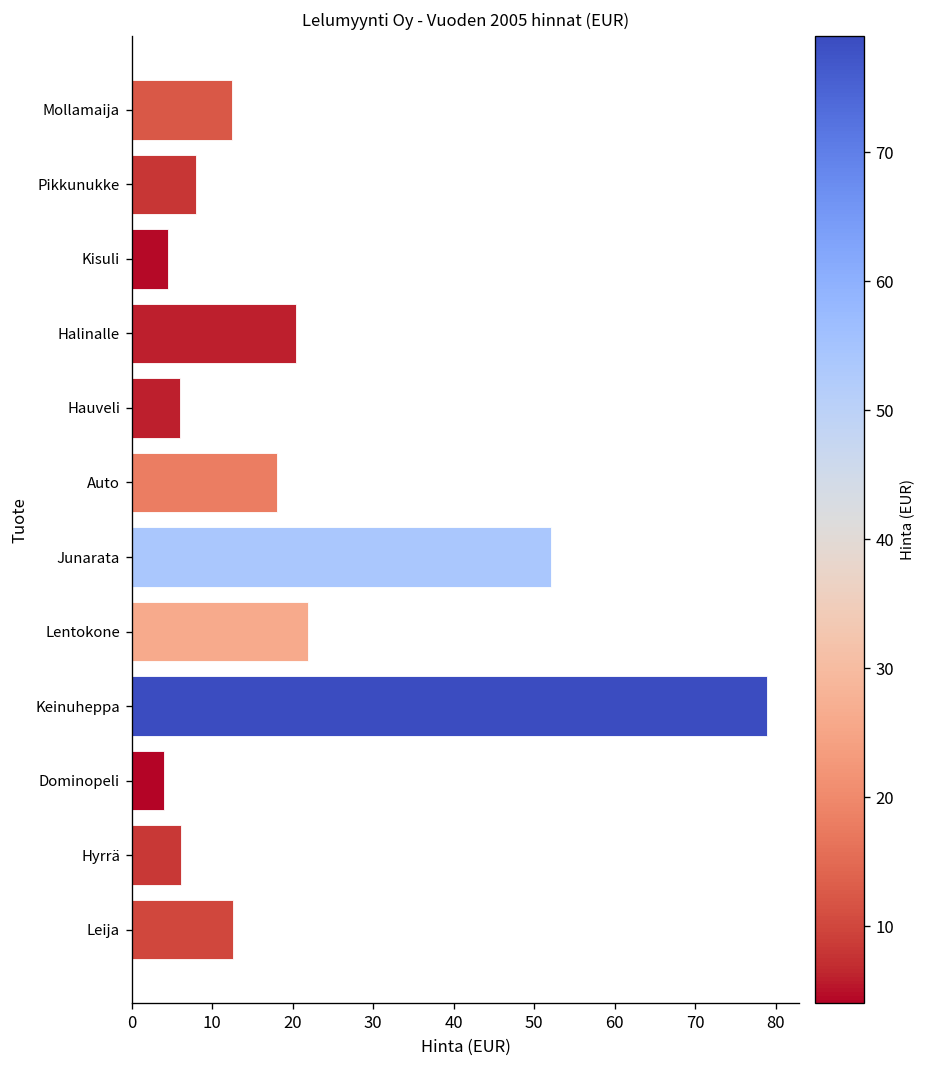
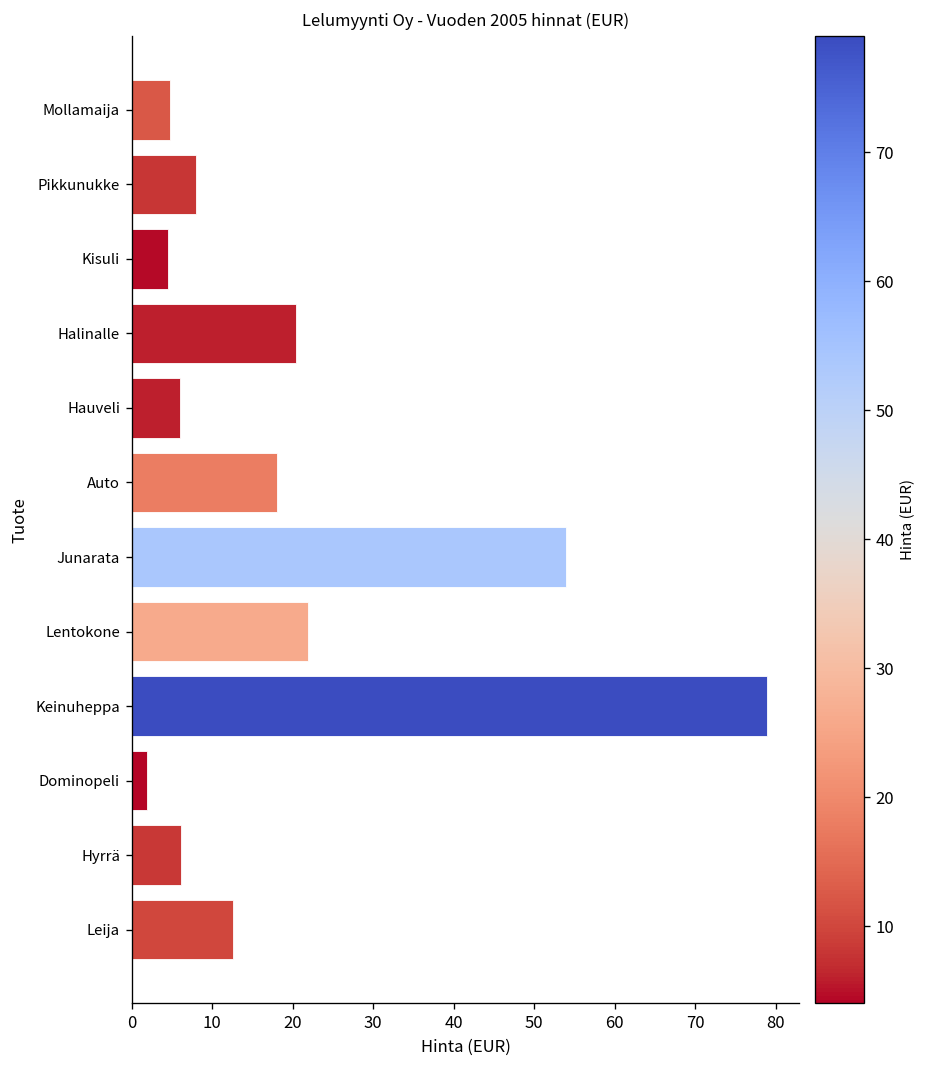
Mollamaija: 12 -> 5
Junarata: 52 -> 54
Dominopeli: 4 -> 2
